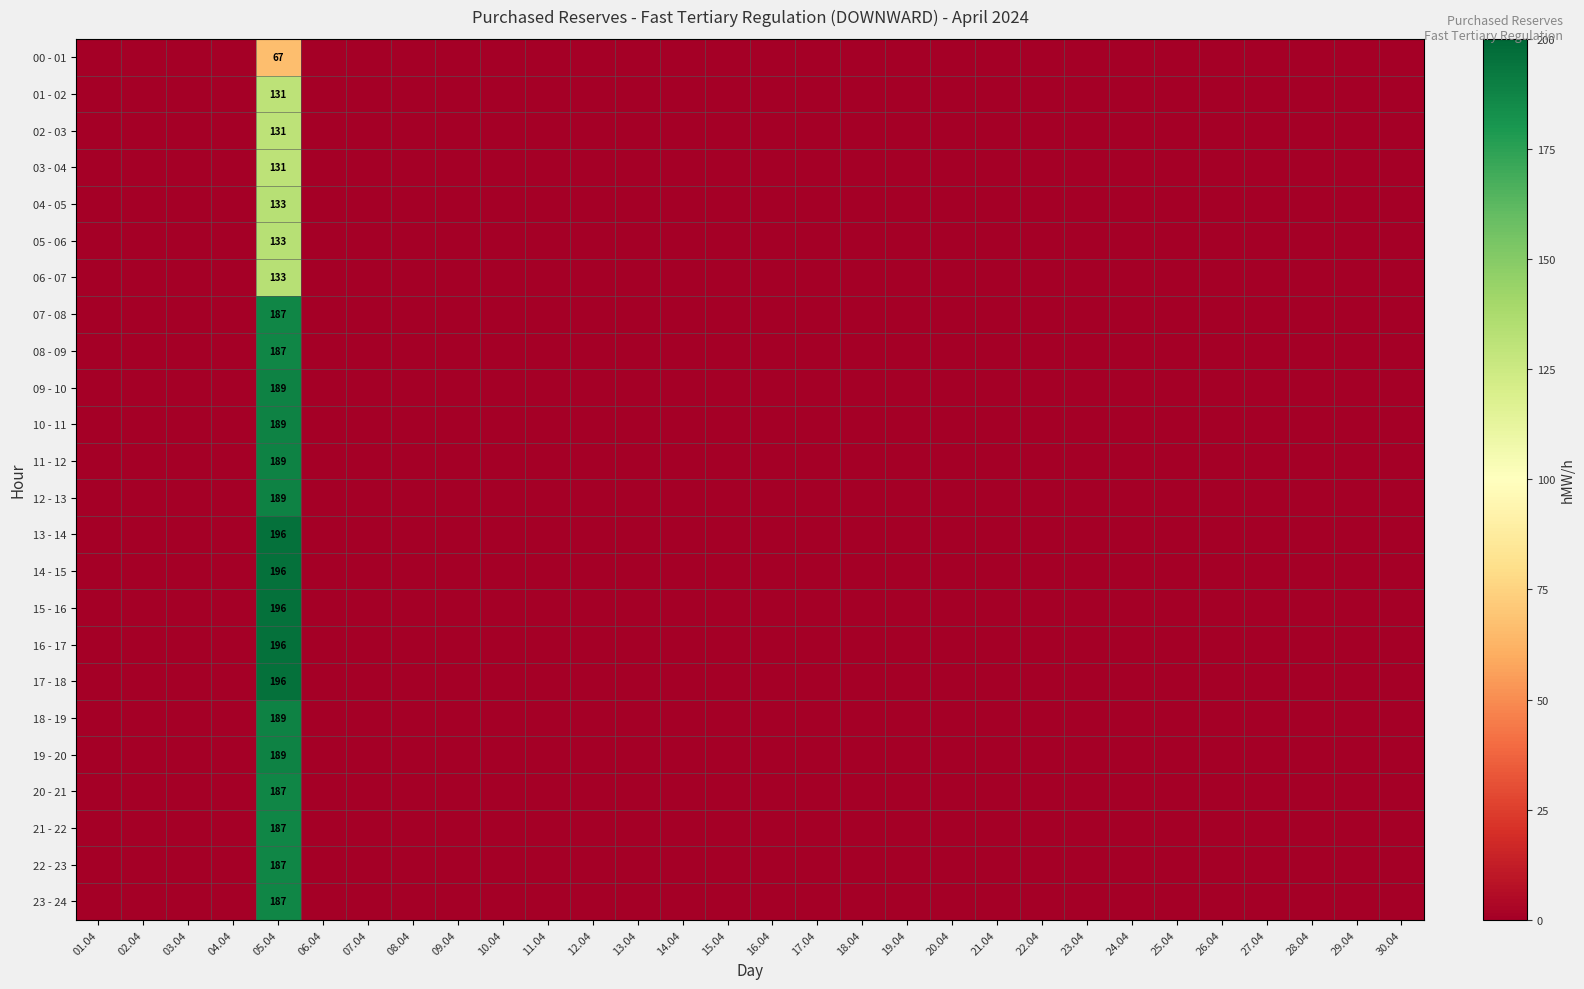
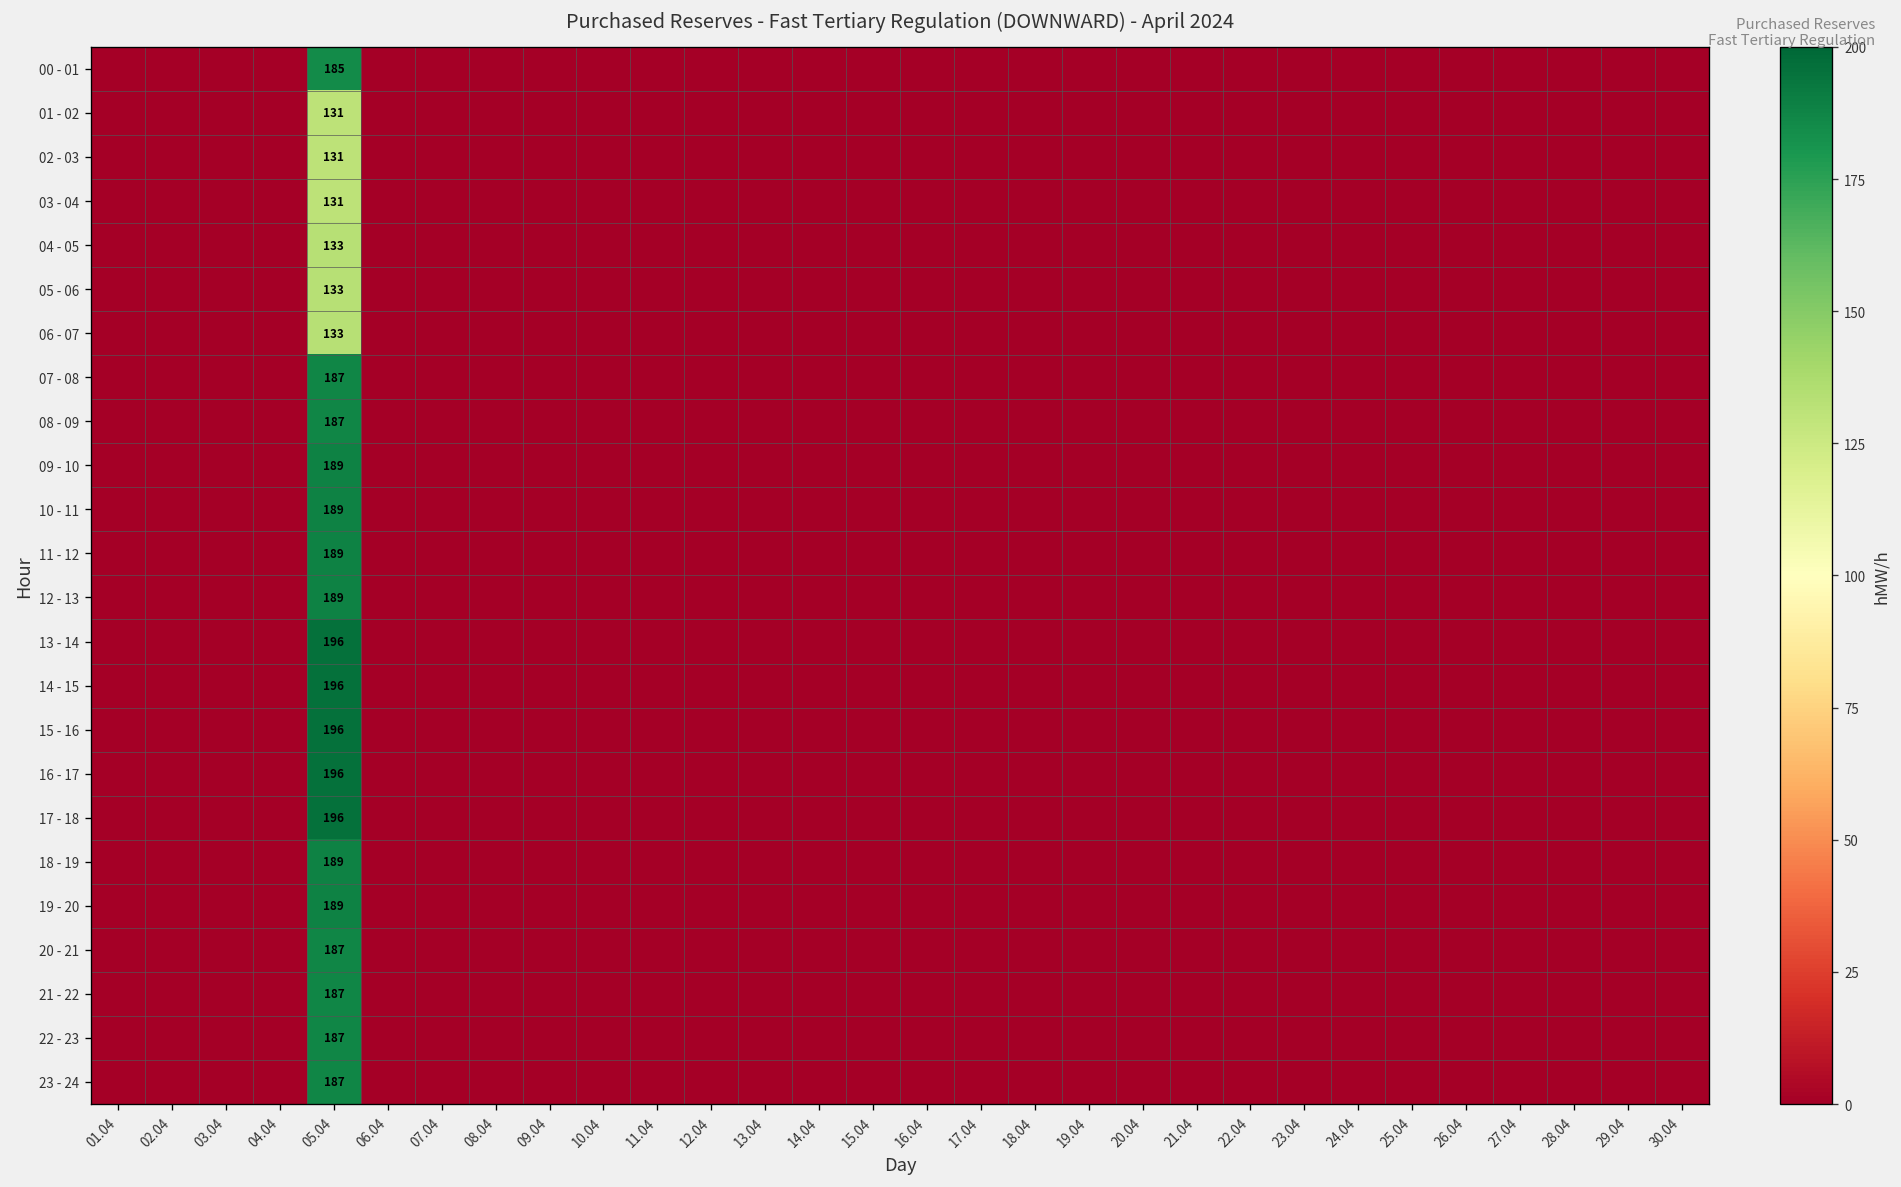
00 - 01, 05.04: 67 -> 185
